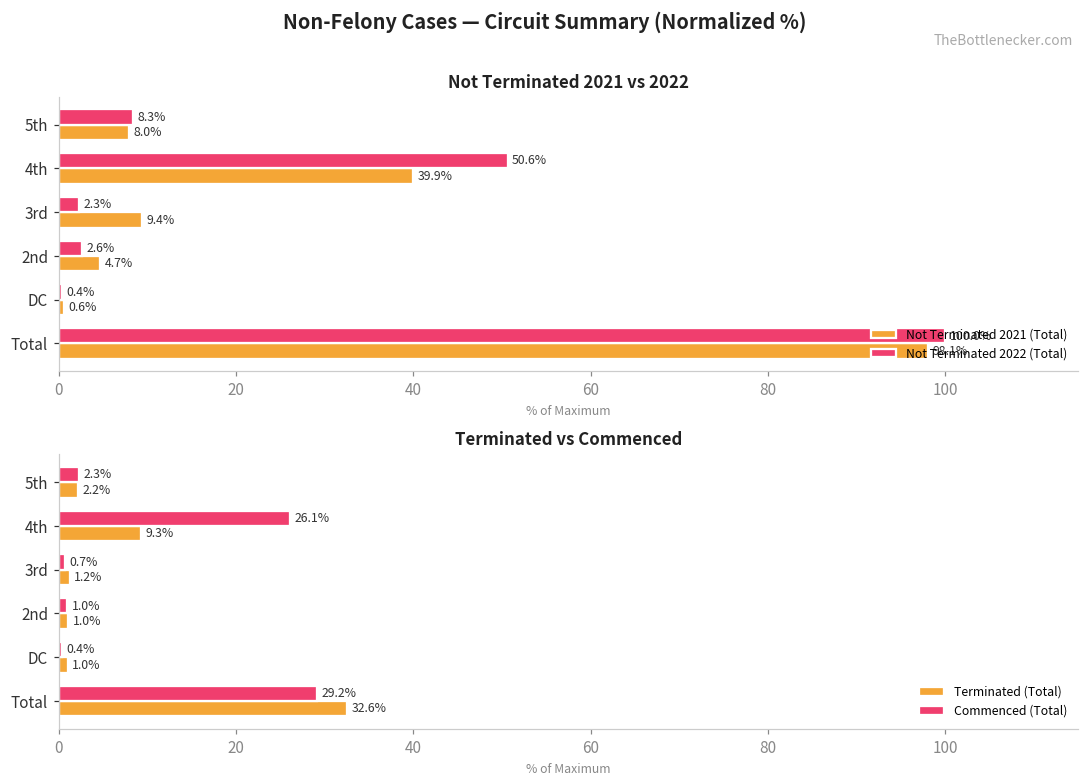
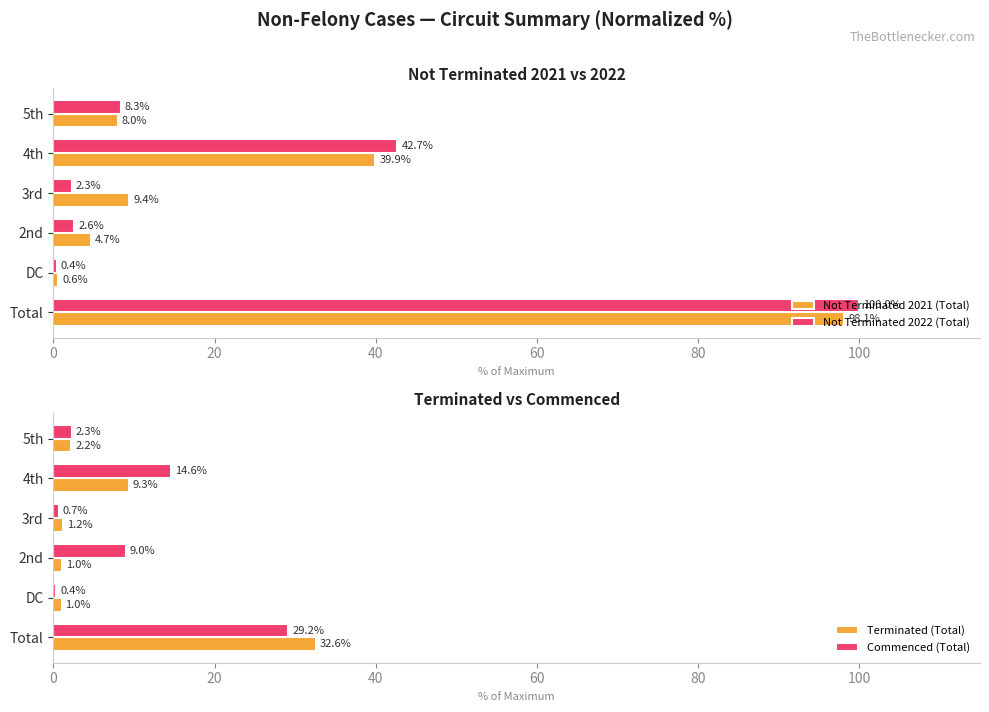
Not Terminated 2021 vs 2022, Not Terminated 2022 (Total), 4th: 50.6% -> 42.7%
Terminated vs Commenced, Commenced (Total), 4th: 26.1% -> 14.6%
Terminated vs Commenced, Commenced (Total), 2nd: 1.0% -> 9.0%
